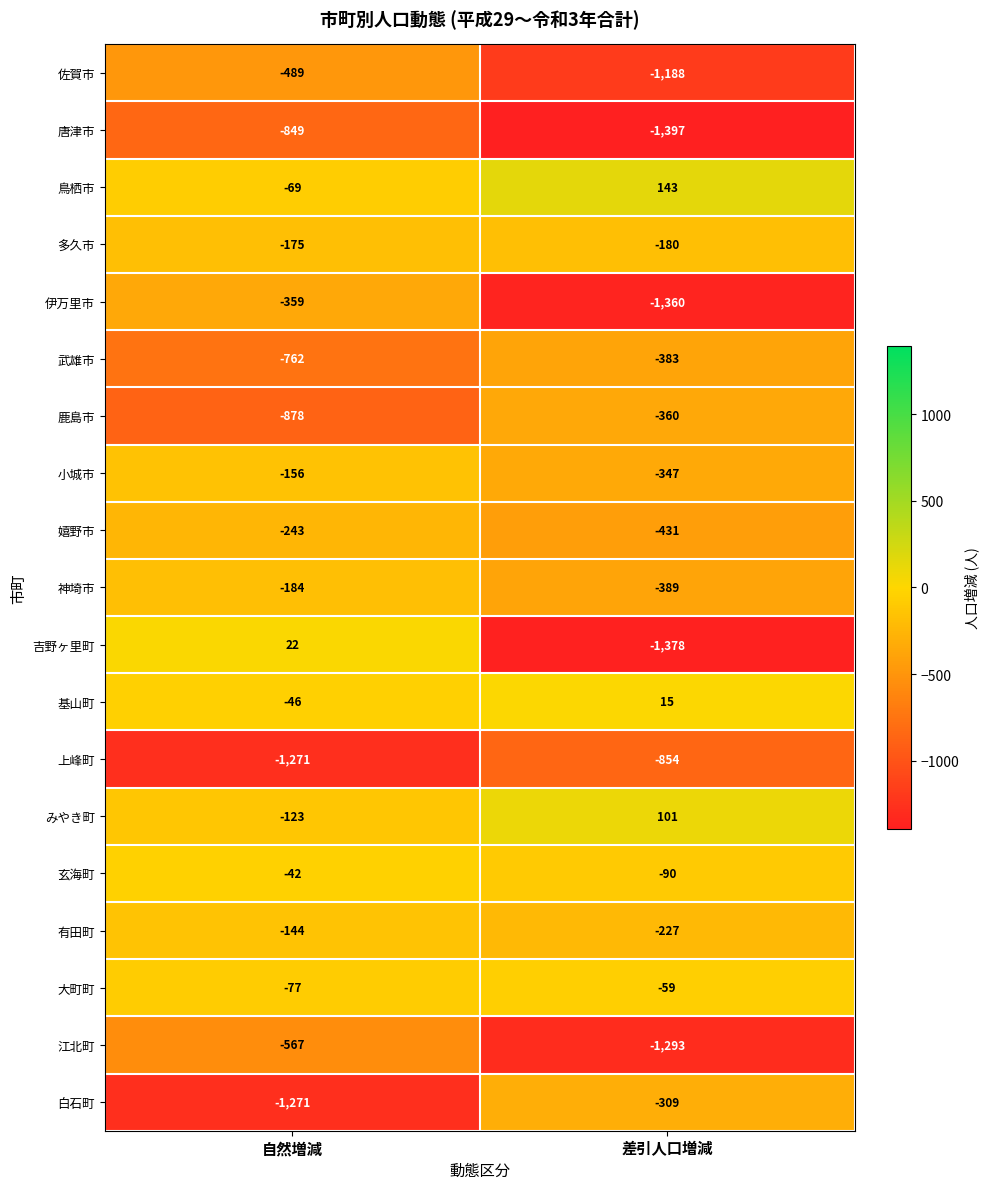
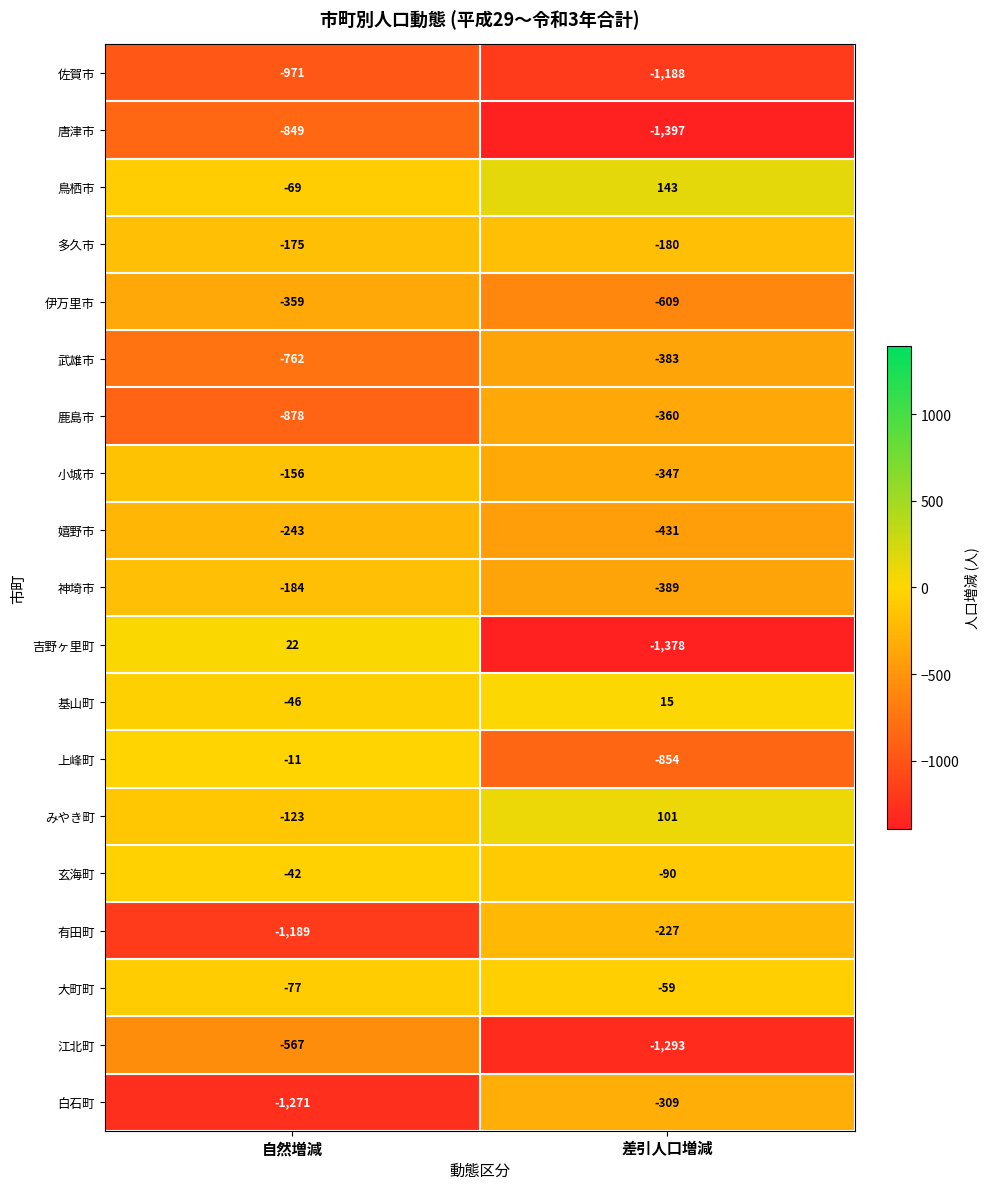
佐賀市, 自然増減: -489 -> -971
伊万里市, 差引人口増減: -1,360 -> -609
上峰町, 自然増減: -1,271 -> -11
有田町, 自然増減: -144 -> -1,189
